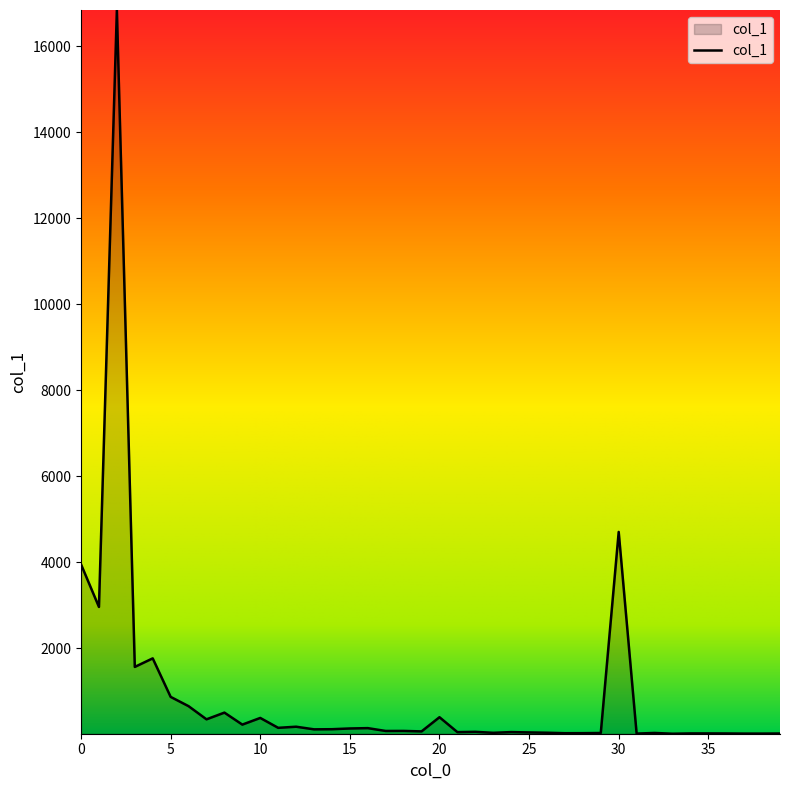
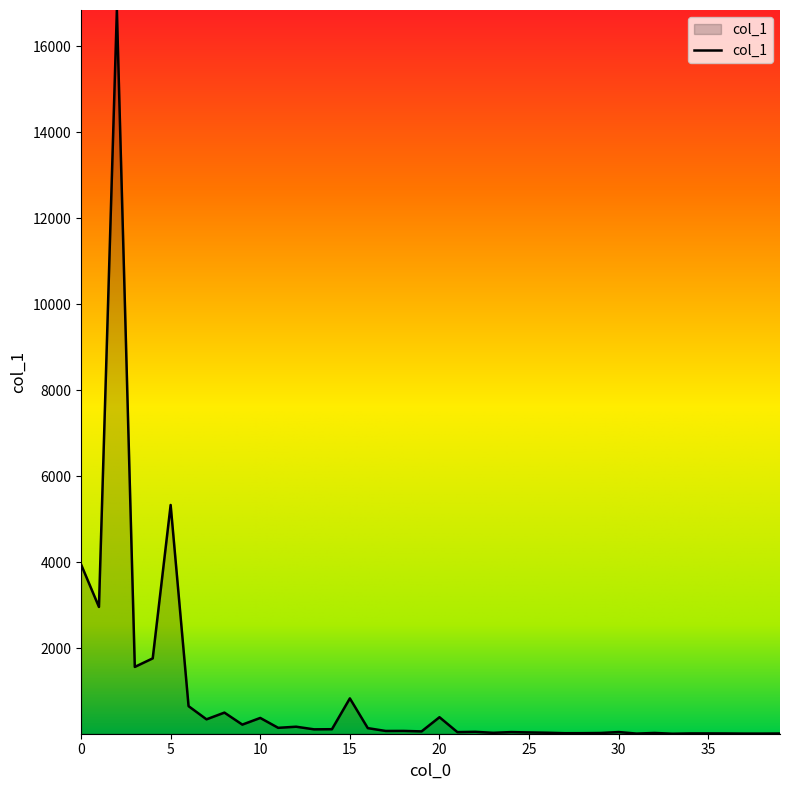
5: 900 -> 5300
15: 100 -> 800
30: 4700 -> 0
